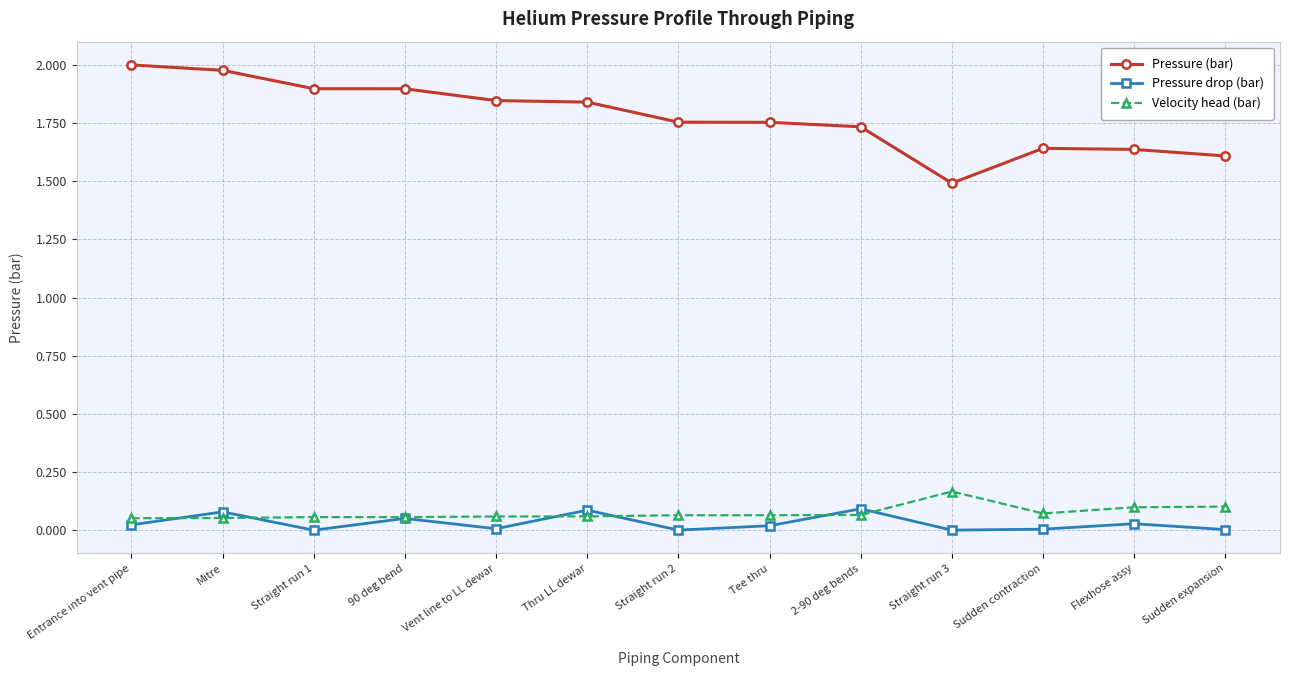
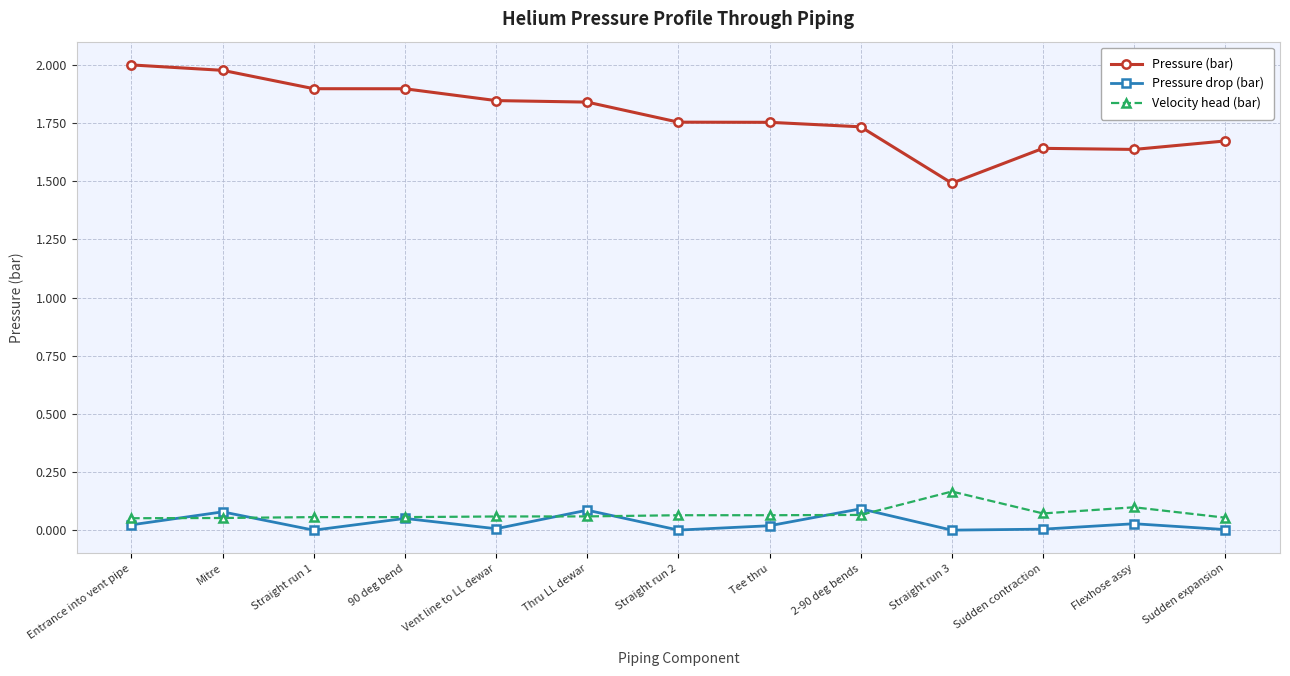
Pressure (bar), Sudden expansion: 1.61 -> 1.67
Velocity head (bar), Sudden expansion: 0.10 -> 0.05
